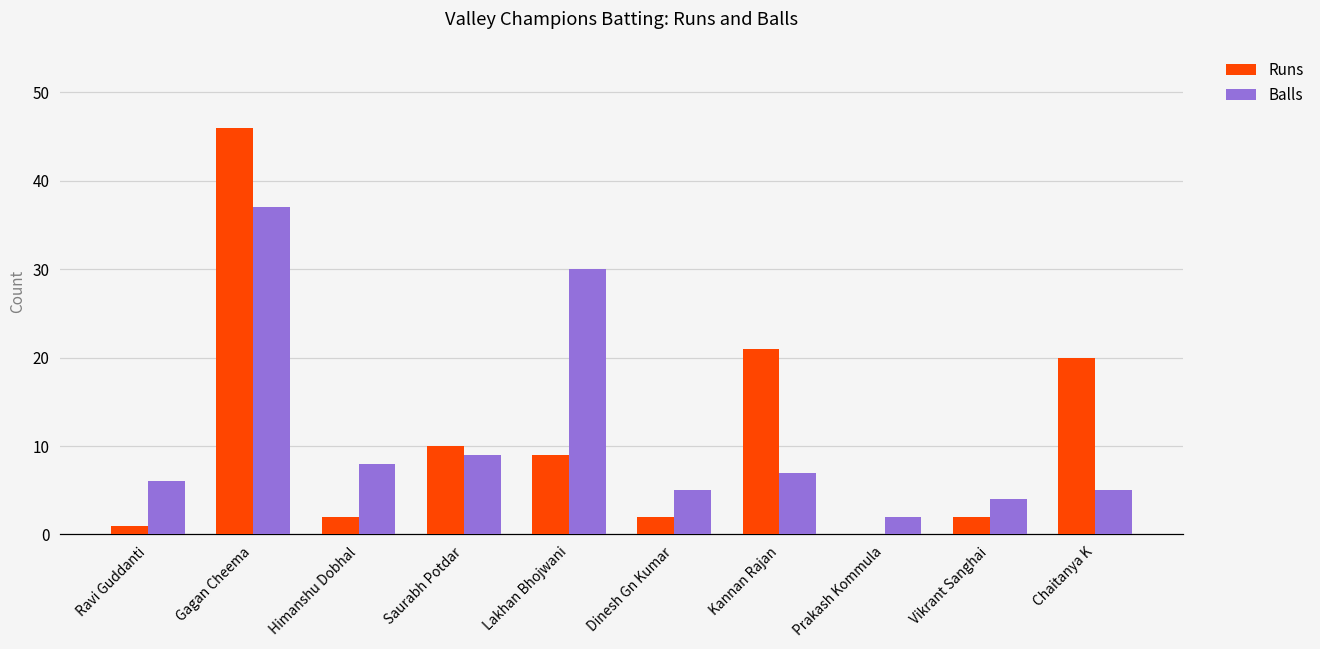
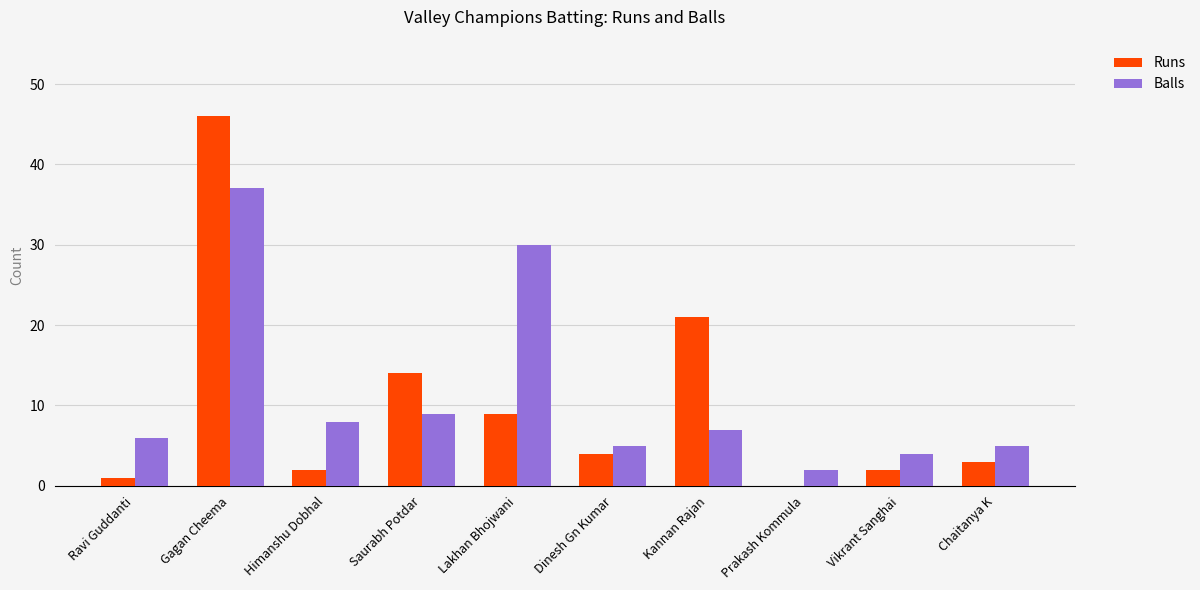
Runs, Saurabh Potdar: 10 -> 14
Runs, Dinesh Gn Kumar: 2 -> 4
Runs, Chaitanya K: 20 -> 3
